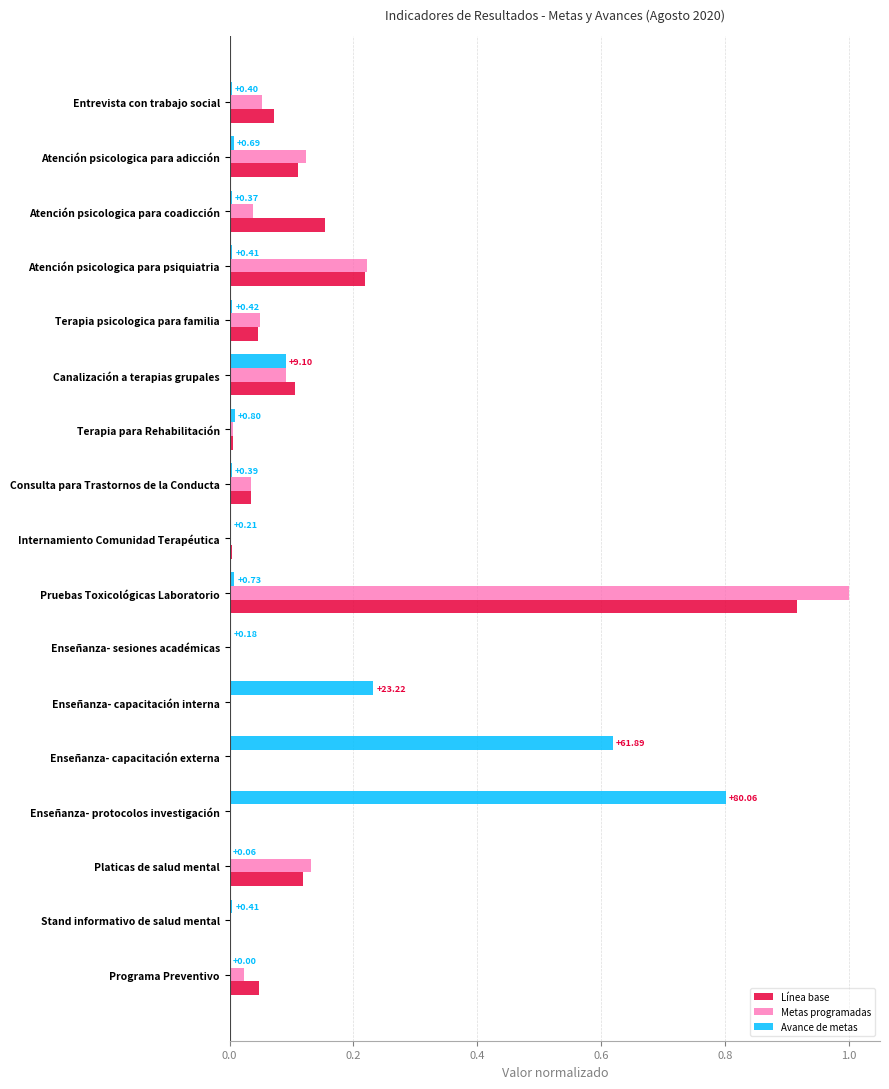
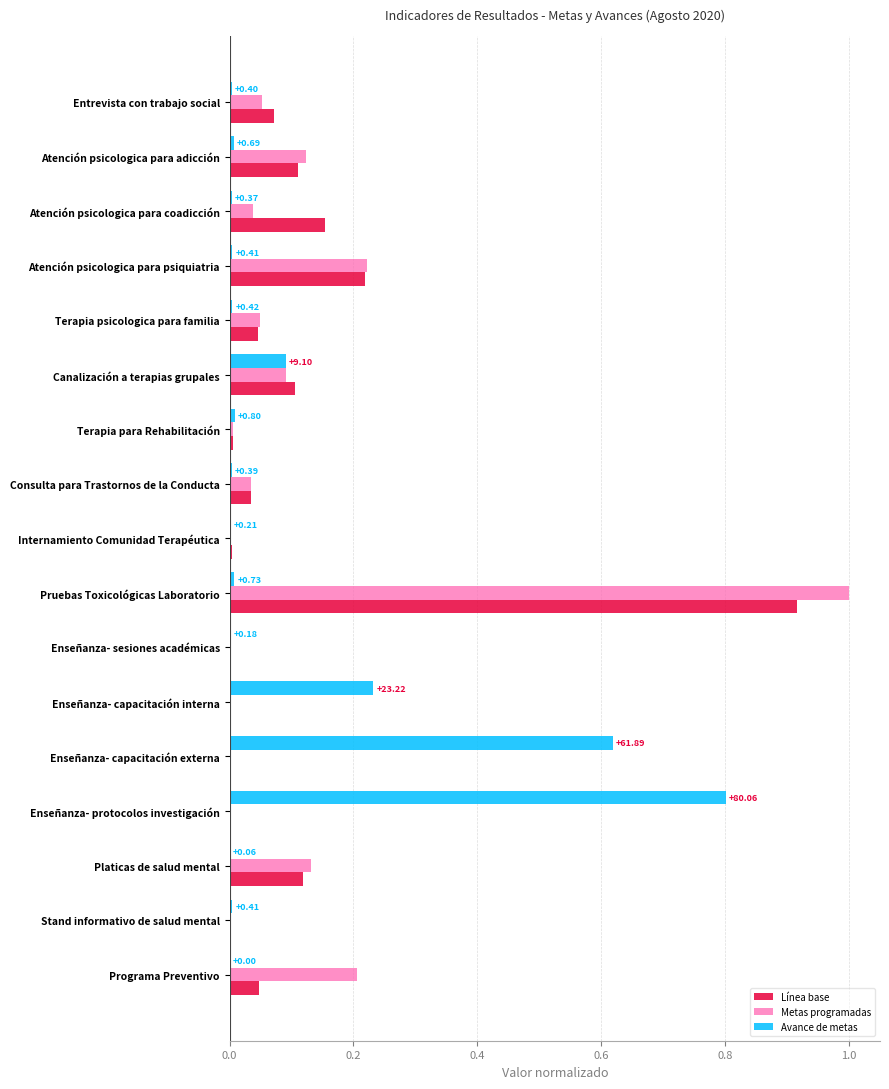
Metas programadas, Programa Preventivo: 0.02 -> 0.21
